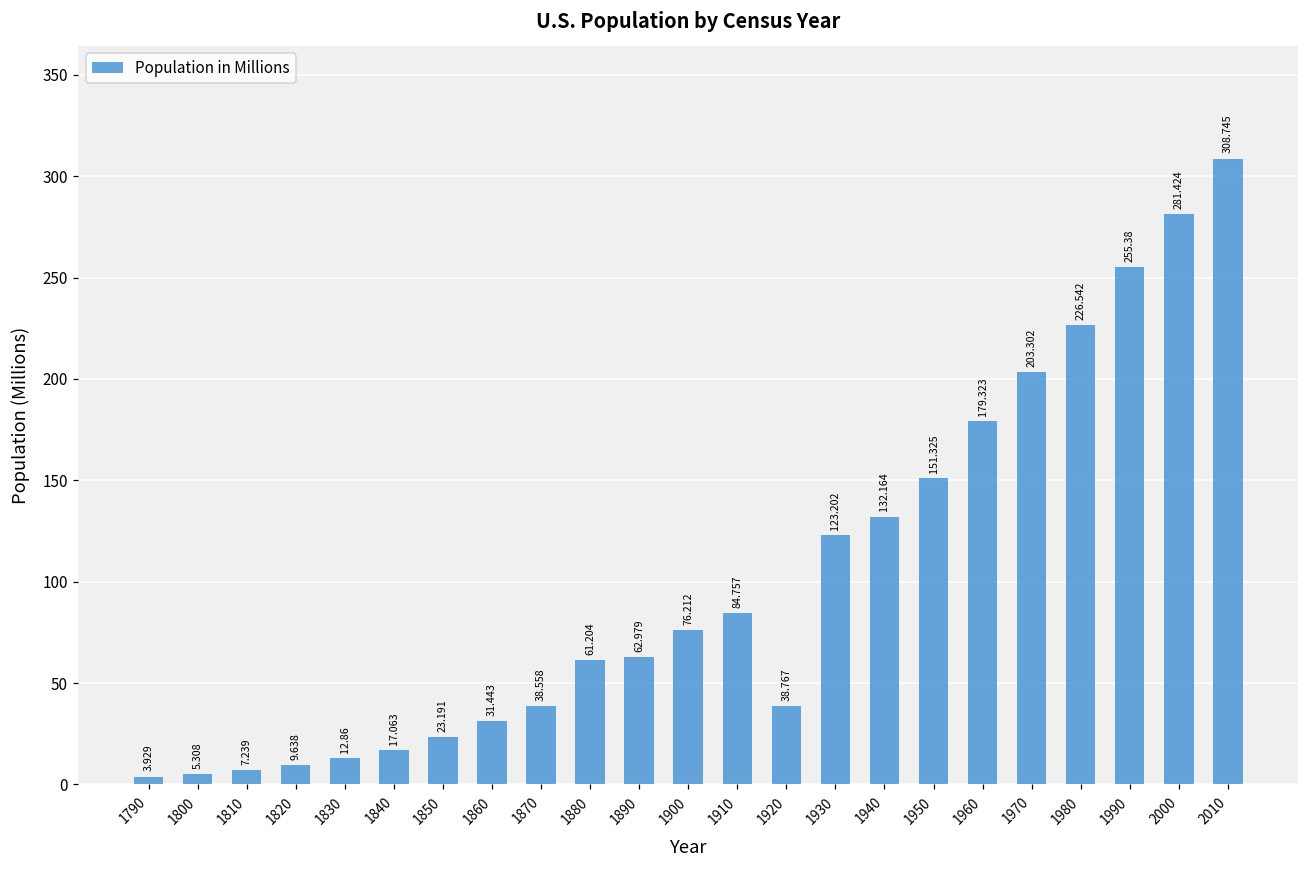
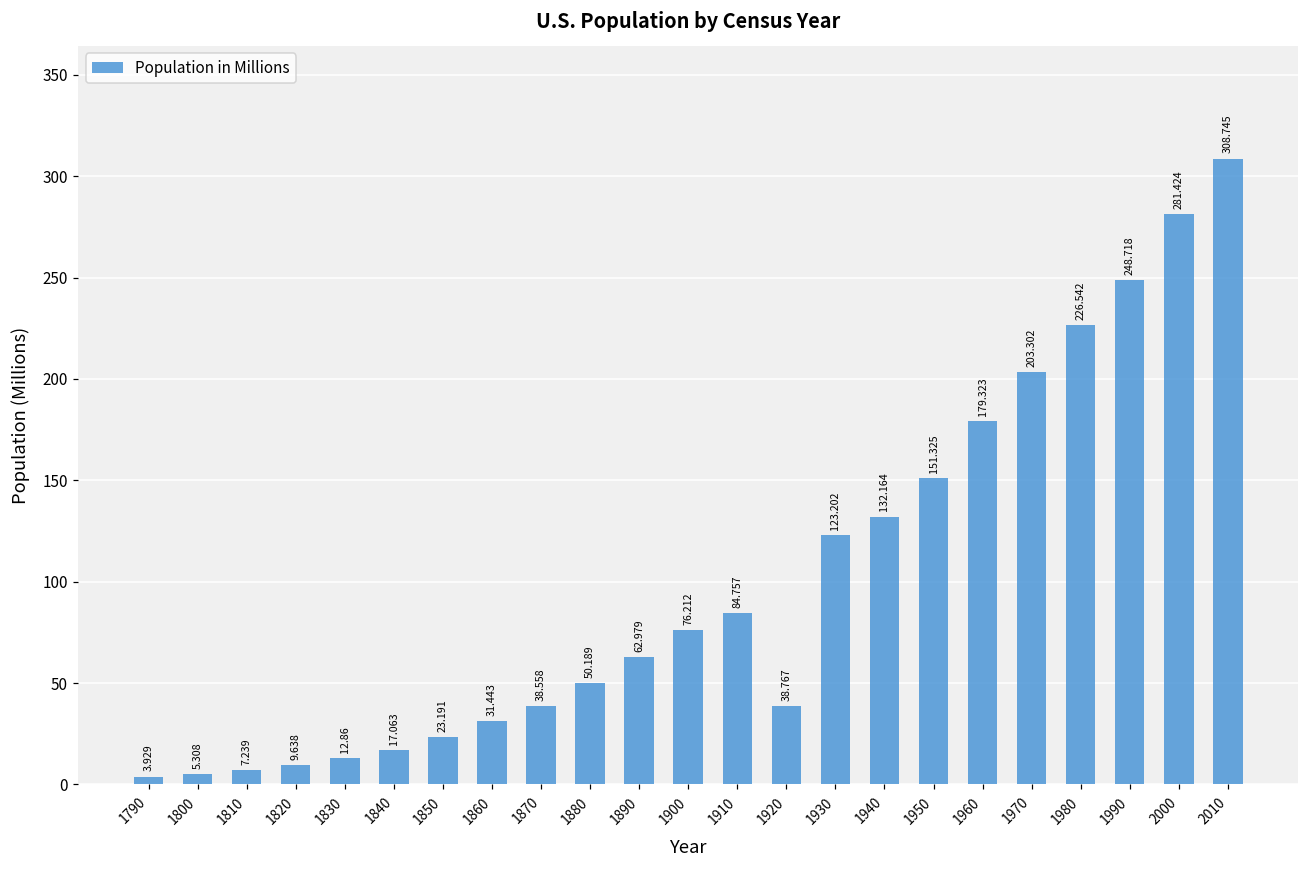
1880: 61.204 -> 50.189
1990: 255.38 -> 248.718
